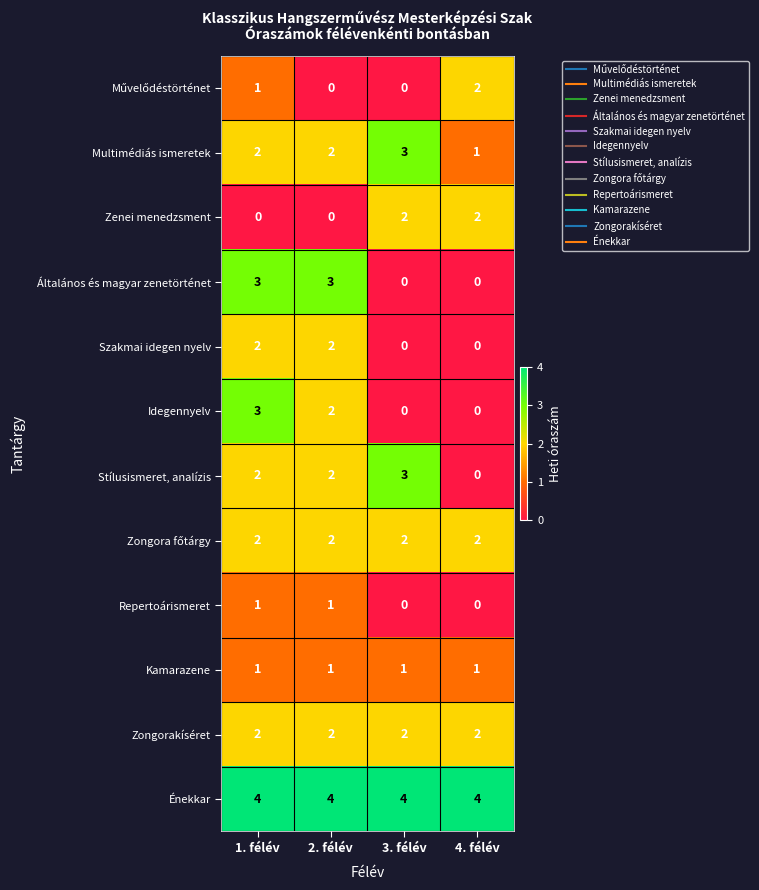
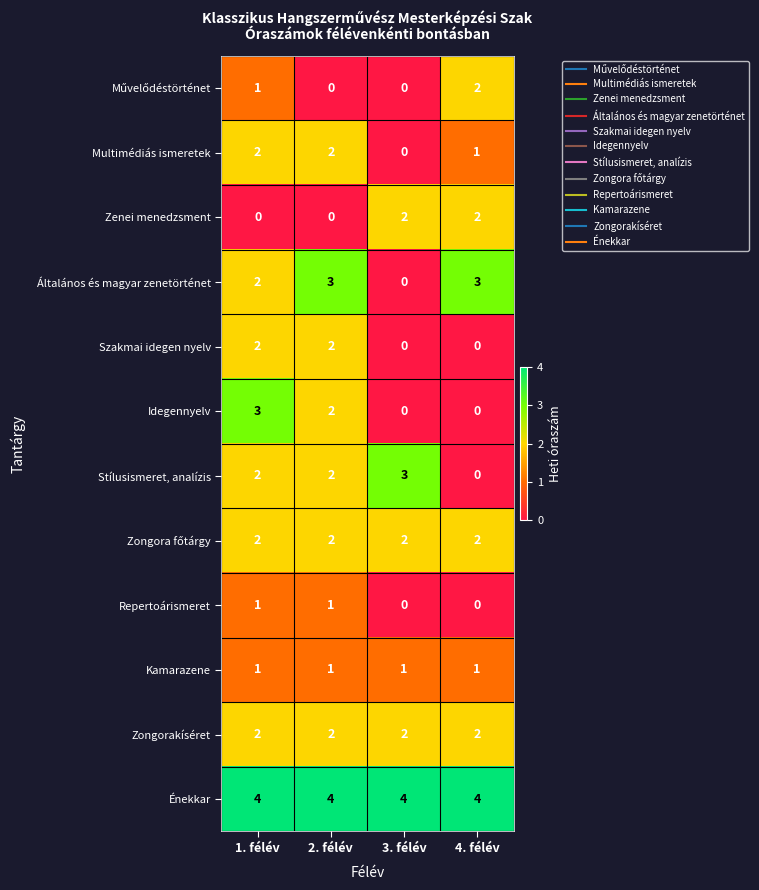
Multimédiás ismeretek, 3. félév: 3 -> 0
Általános és magyar zenetörténet, 1. félév: 3 -> 2
Általános és magyar zenetörténet, 4. félév: 0 -> 3
